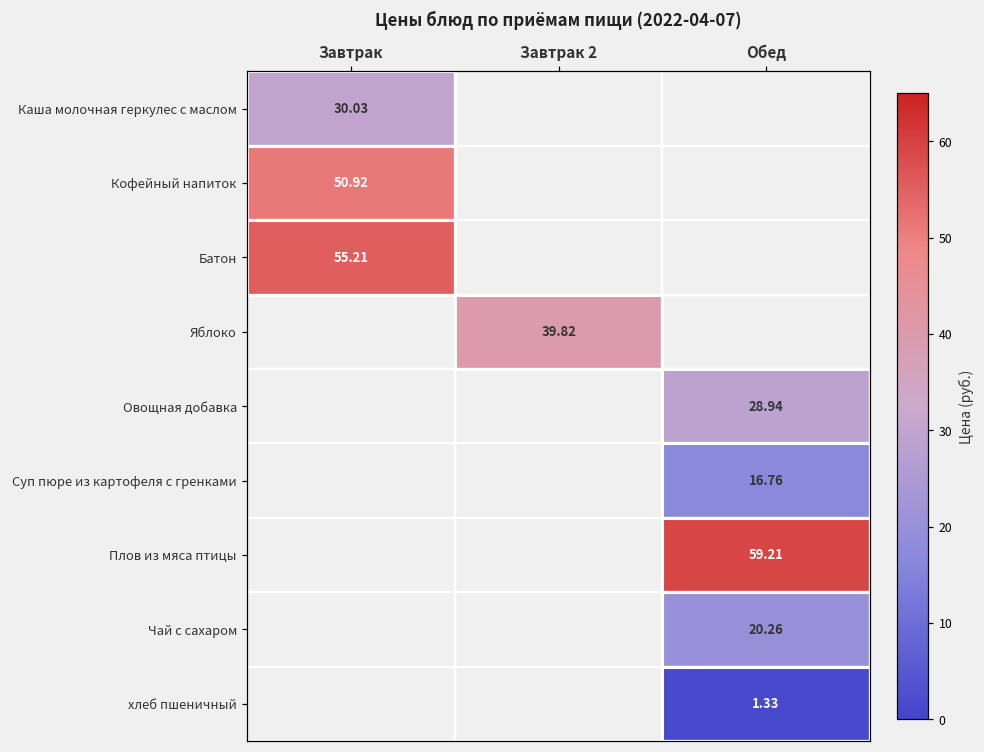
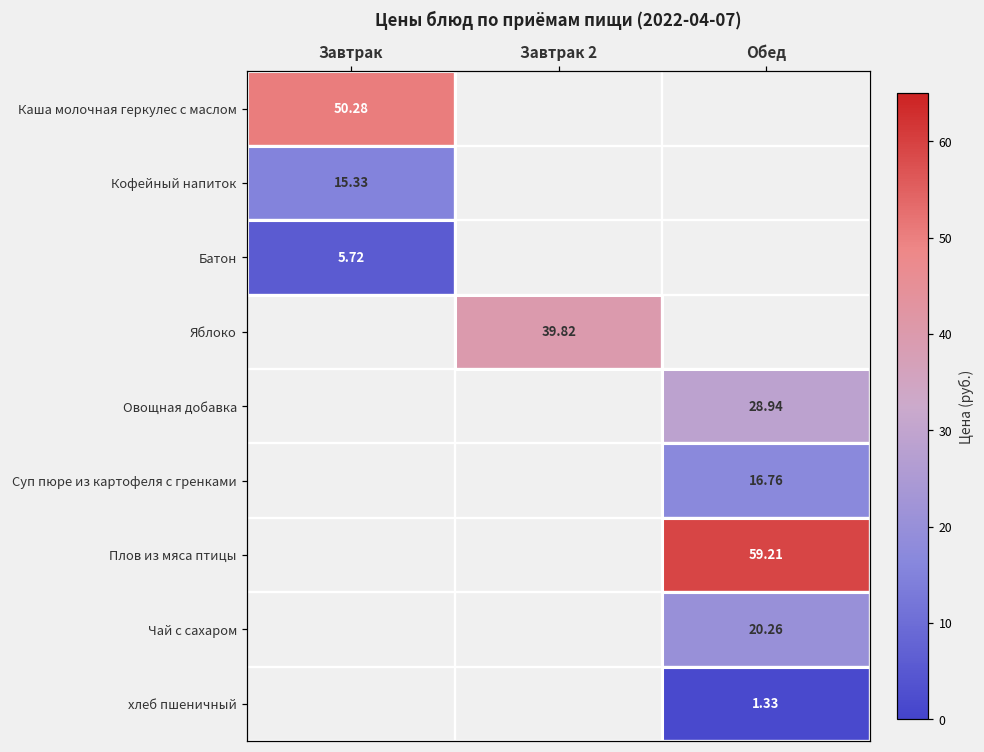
Каша молочная геркулес с маслом, Завтрак: 30.03 -> 50.28
Кофейный напиток, Завтрак: 50.92 -> 15.33
Батон, Завтрак: 55.21 -> 5.72
